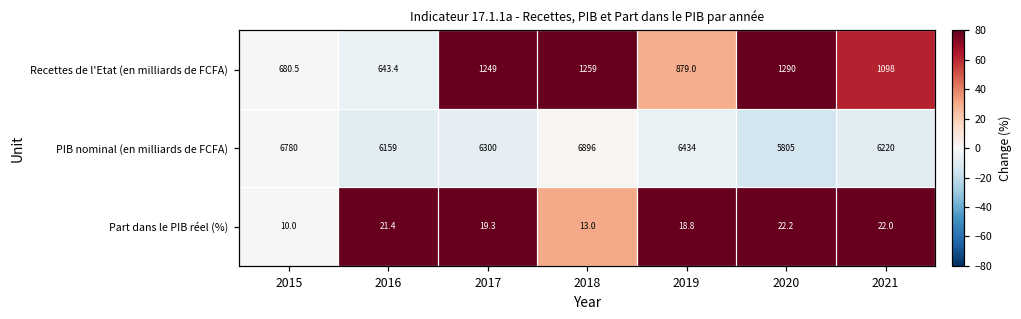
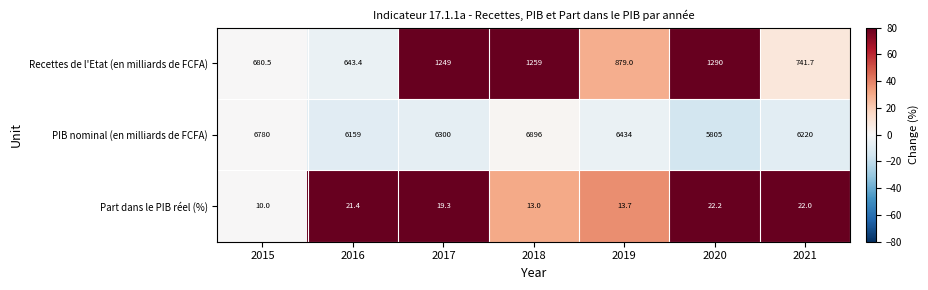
Recettes de l'Etat (en milliards de FCFA), 2021: 1098 -> 741.7
Part dans le PIB réel (%), 2019: 18.8 -> 13.7
